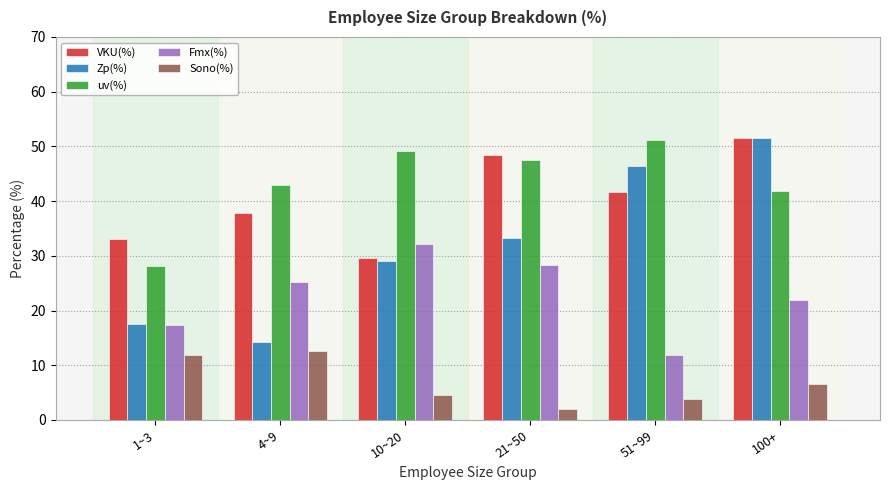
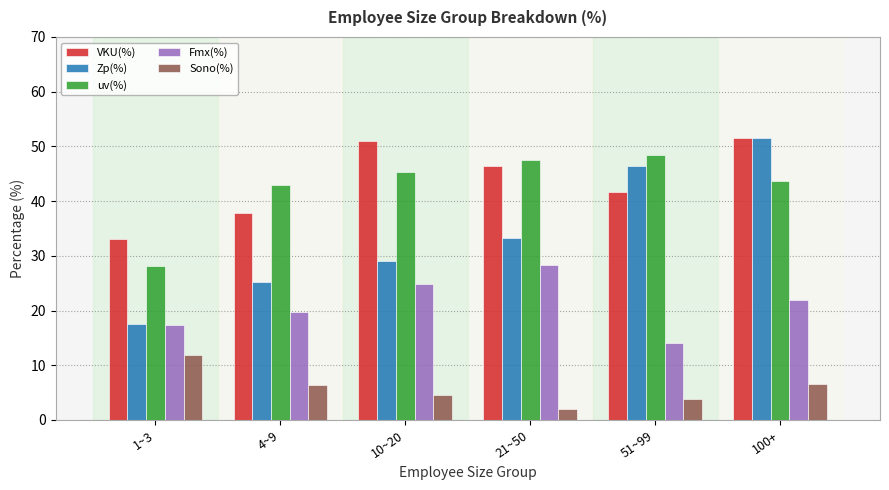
Zp(%), 4~9: 14 -> 25
Fmx(%), 4~9: 25 -> 20
Sono(%), 4~9: 13 -> 6
VKU(%), 10~20: 30 -> 51
uv(%), 10~20: 49 -> 45
Fmx(%), 10~20: 32 -> 25
VKU(%), 21~50: 49 -> 47
uv(%), 51~99: 51 -> 48
Fmx(%), 51~99: 12 -> 14
uv(%), 100+: 42 -> 44
